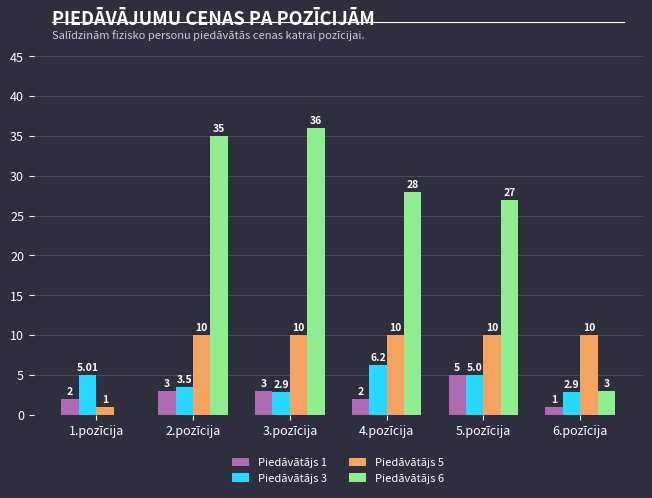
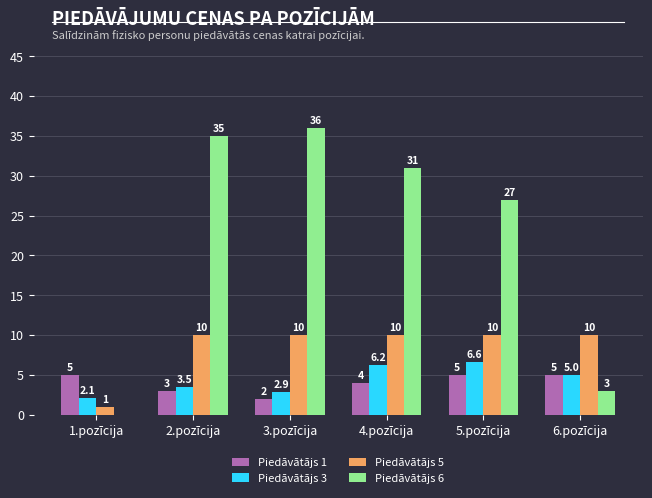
Piedāvātājs 1, 1.pozīcija: 2 -> 5
Piedāvātājs 3, 1.pozīcija: 5.01 -> 2.1
Piedāvātājs 1, 3.pozīcija: 3 -> 2
Piedāvātājs 1, 4.pozīcija: 2 -> 4
Piedāvātājs 6, 4.pozīcija: 28 -> 31
Piedāvātājs 3, 5.pozīcija: 5.0 -> 6.6
Piedāvātājs 1, 6.pozīcija: 1 -> 5
Piedāvātājs 3, 6.pozīcija: 2.9 -> 5.0
